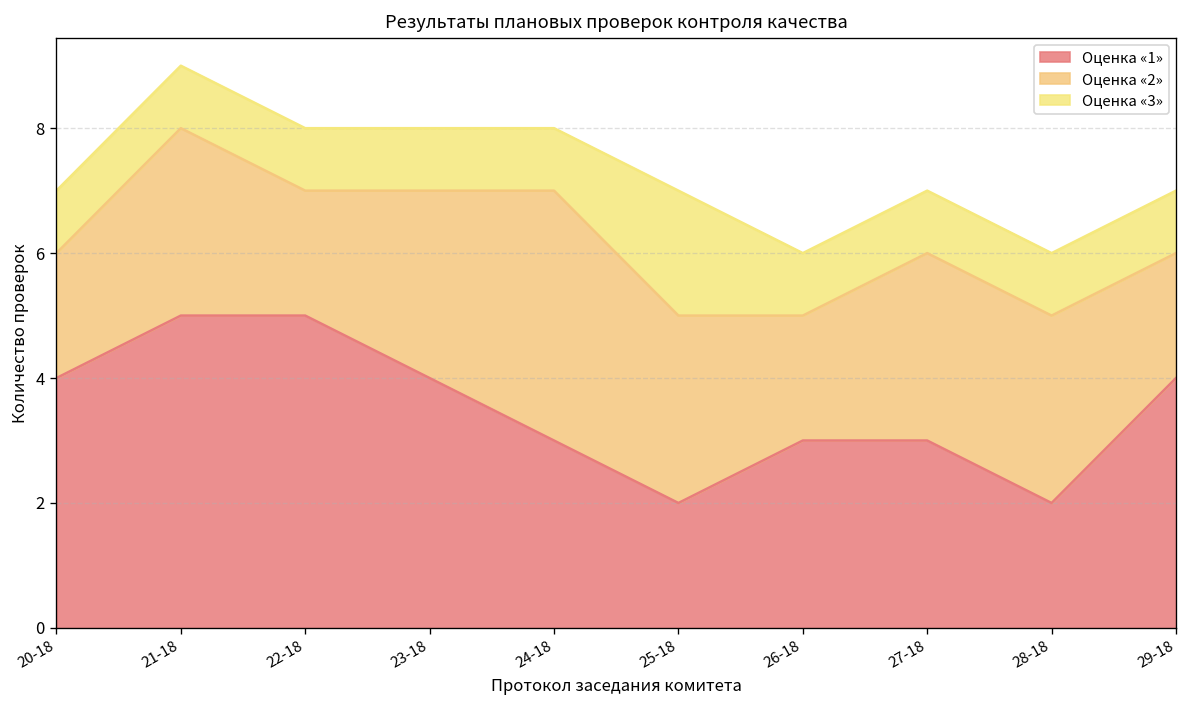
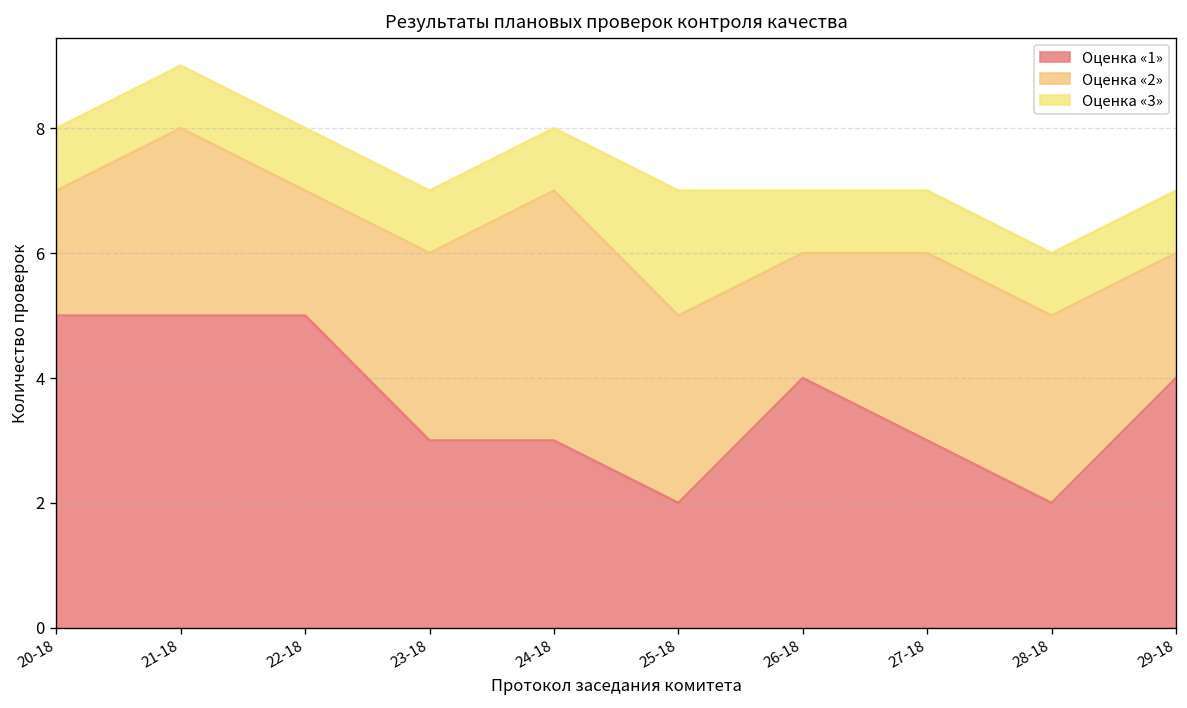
Оценка «1», 20-18: 4 -> 5
Оценка «1», 23-18: 4 -> 3
Оценка «1», 26-18: 3 -> 4
